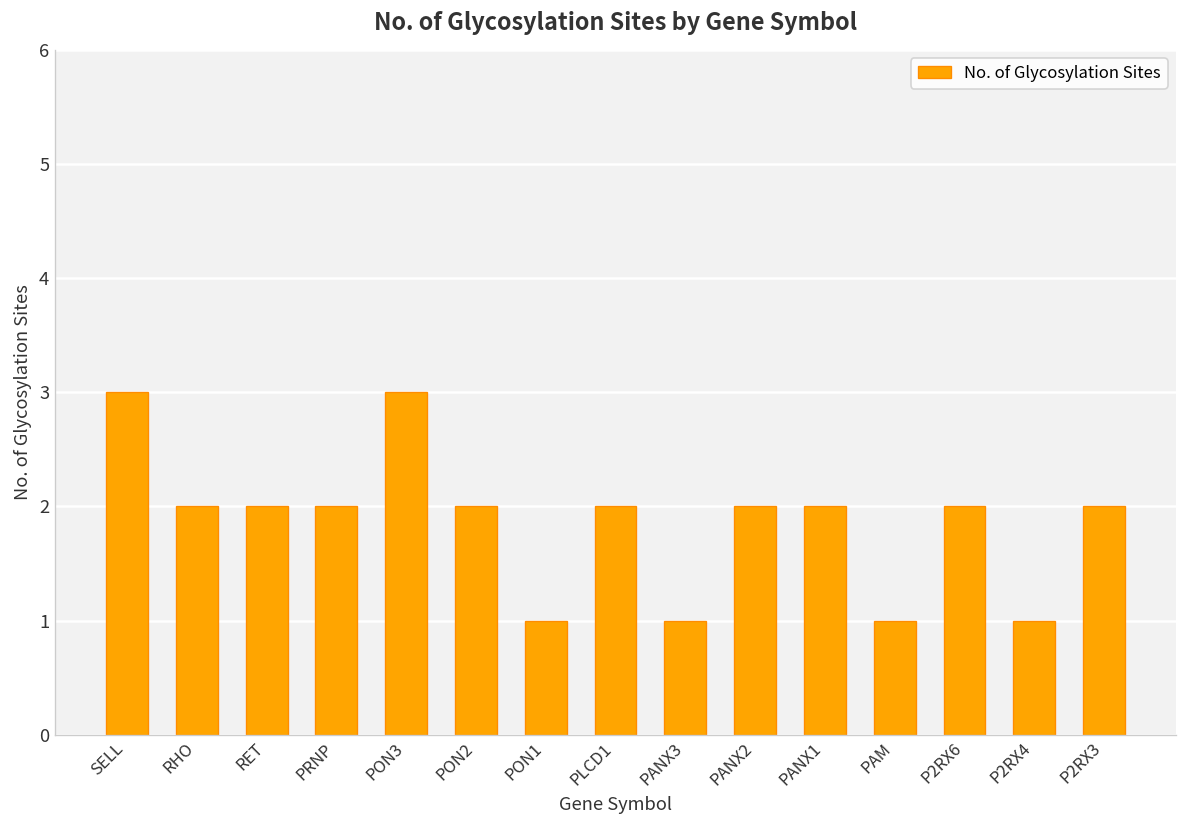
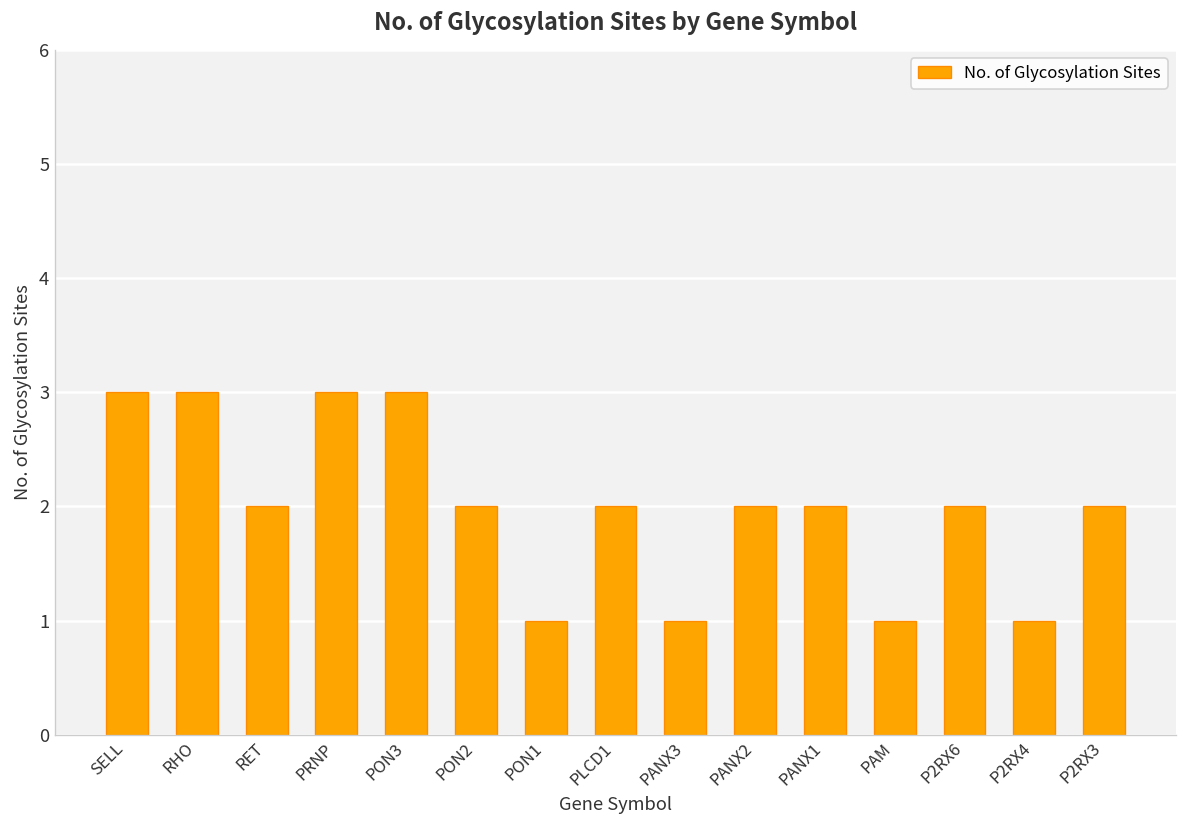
RHO: 2 -> 3
PRNP: 2 -> 3
